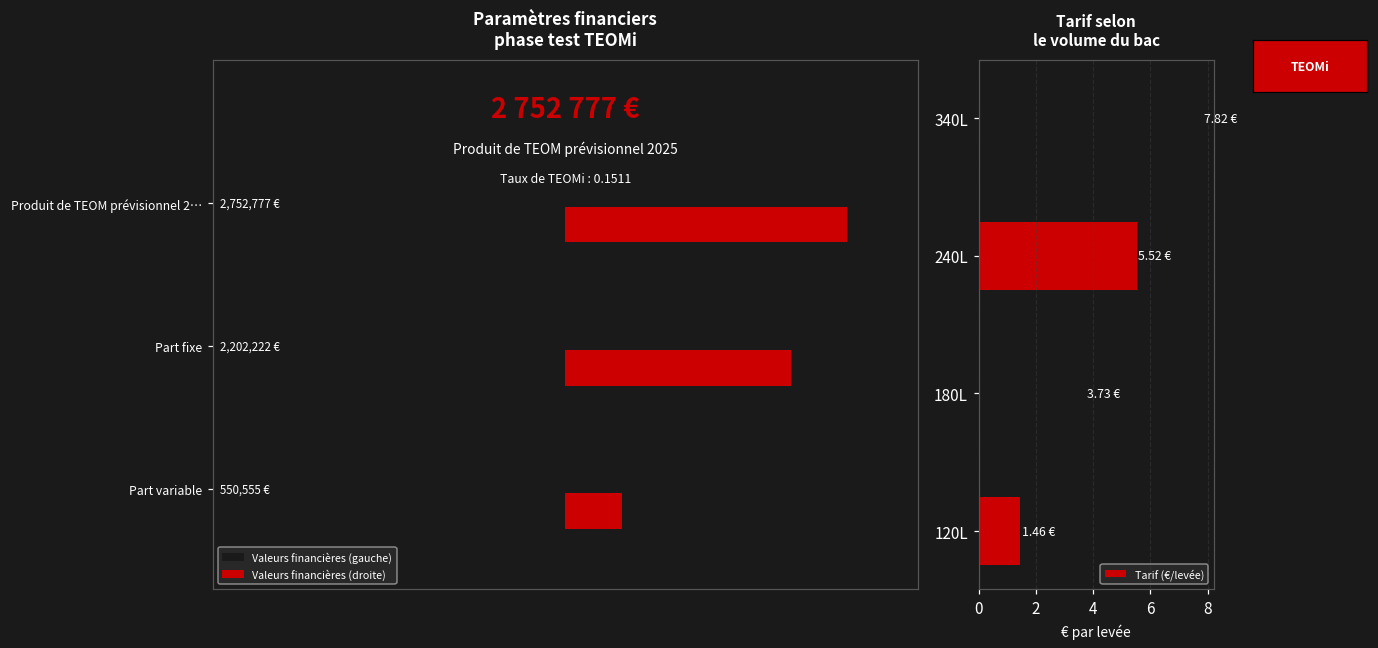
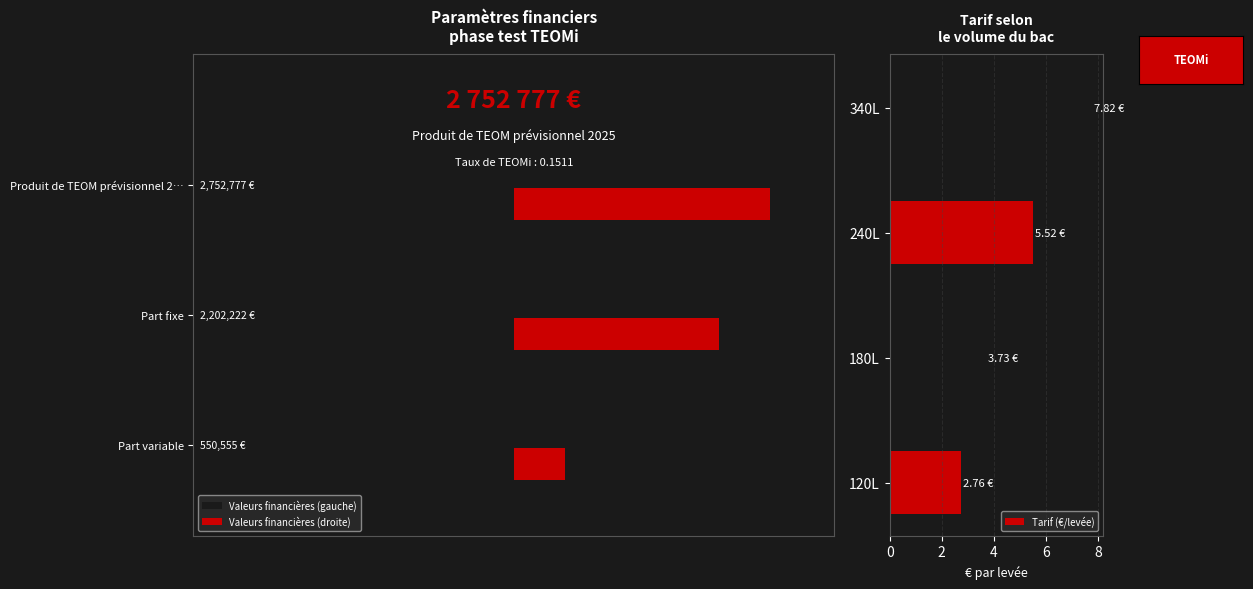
Tarif selon le volume du bac, 120L: 1.46 -> 2.76
